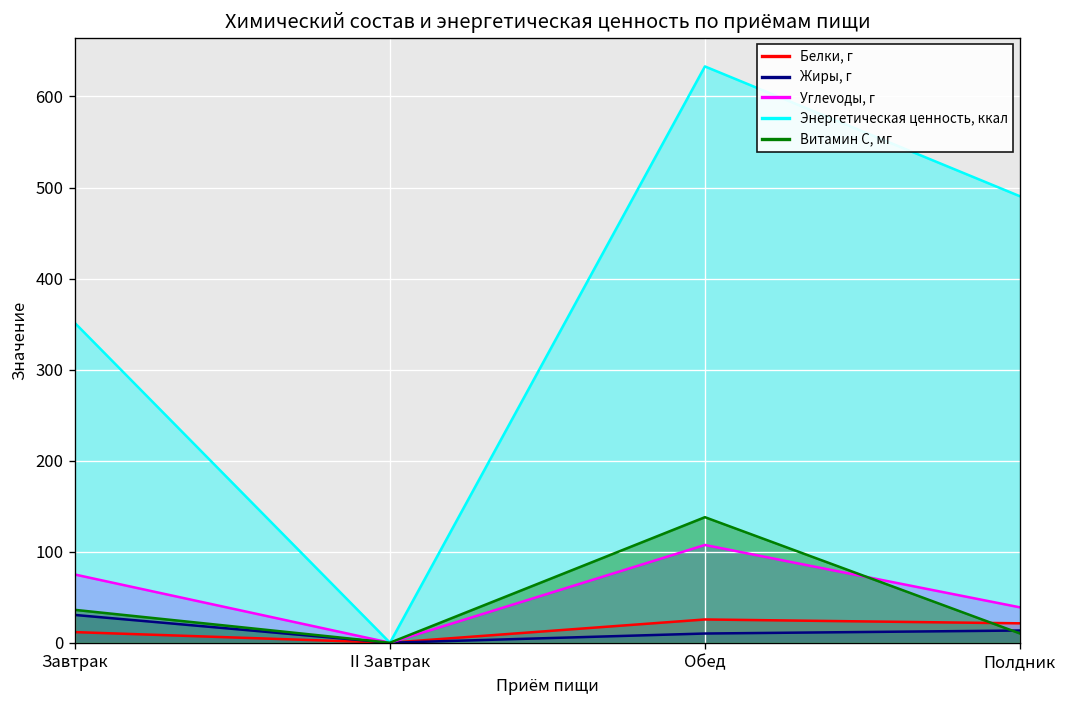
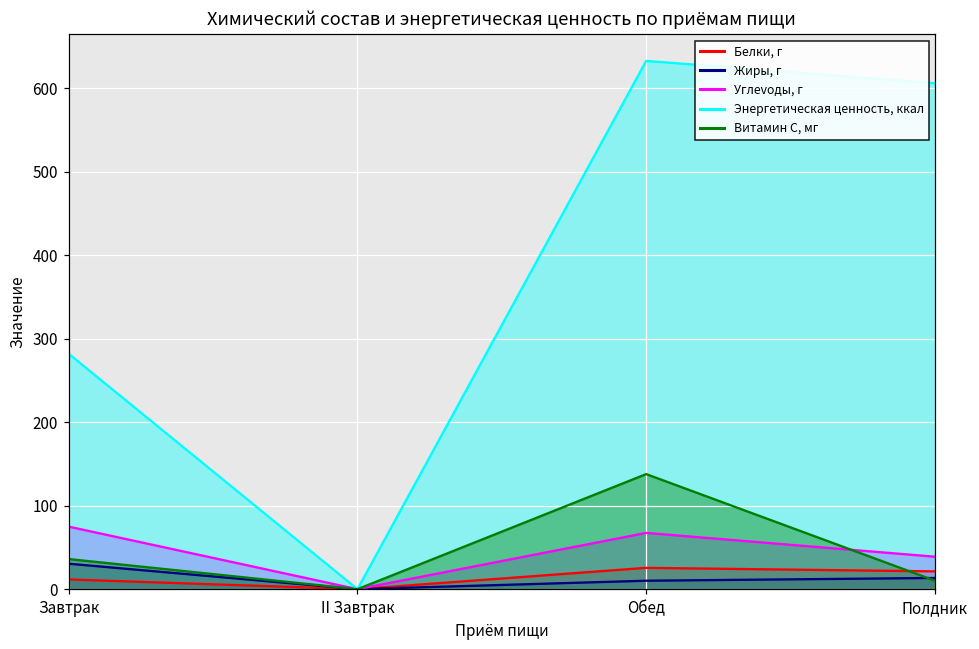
Энергетическая ценность, ккал, Завтрак: 350 -> 280
Углevoды, г, Обед: 110 -> 70
Энергетическая ценность, ккал, Полдник: 490 -> 610
